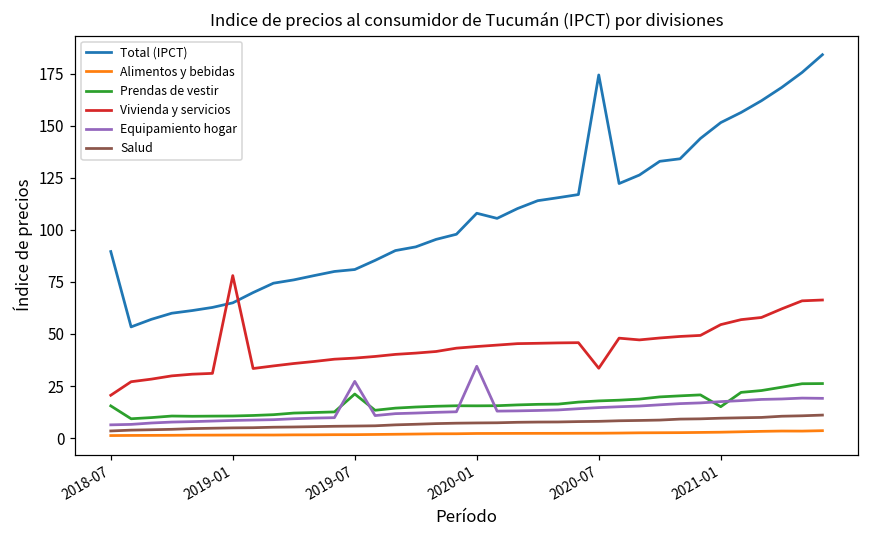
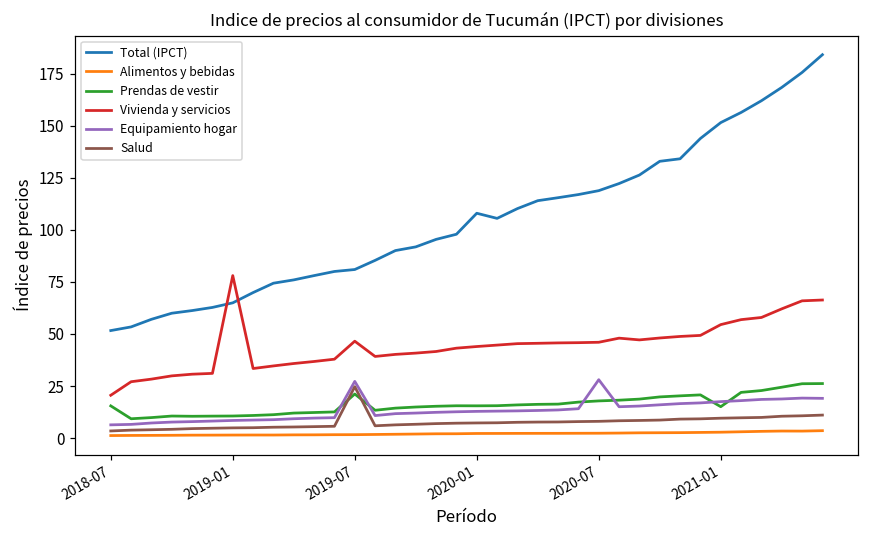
Total (IPCT), 2018-07: 90 -> 52
Vivienda y servicios, 2019-07: 38 -> 47
Salud, 2019-07: 6 -> 25
Equipamiento hogar, 2020-01: 34 -> 13
Total (IPCT), 2020-07: 174 -> 119
Vivienda y servicios, 2020-07: 34 -> 46
Equipamiento hogar, 2020-07: 15 -> 28
